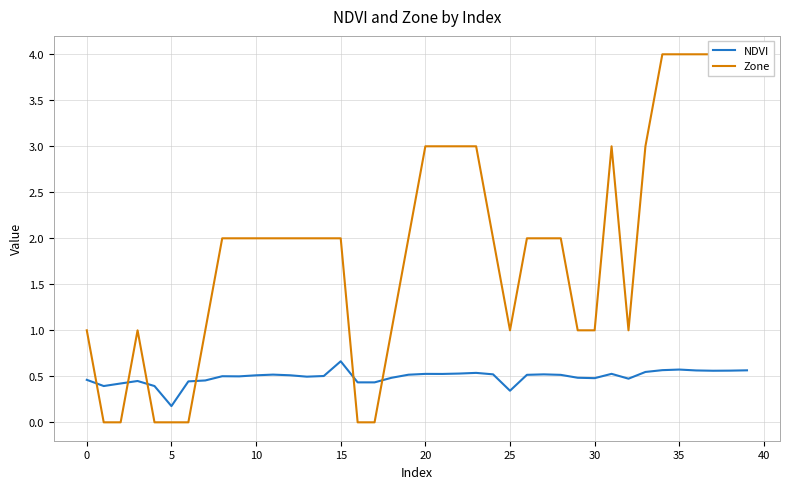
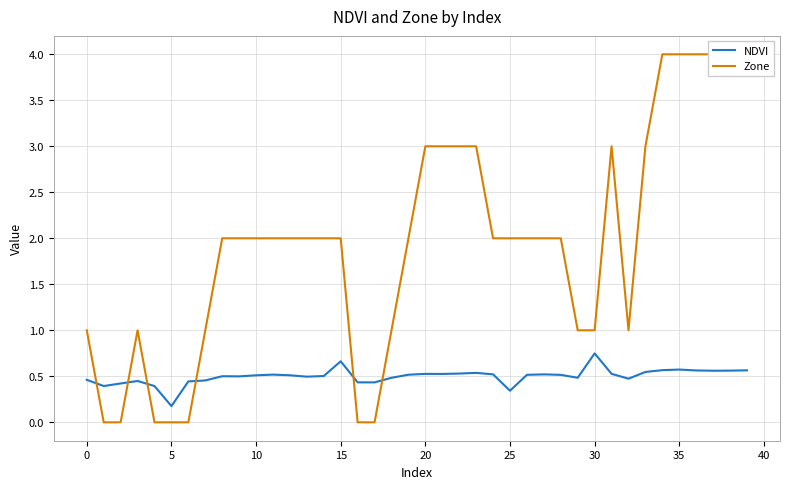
Zone, 25: 1 -> 2
NDVI, 30: 0.5 -> 0.7
